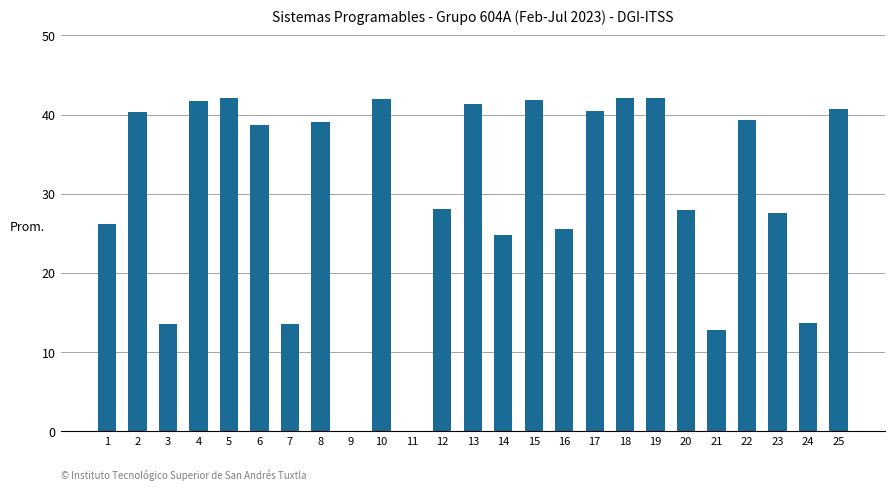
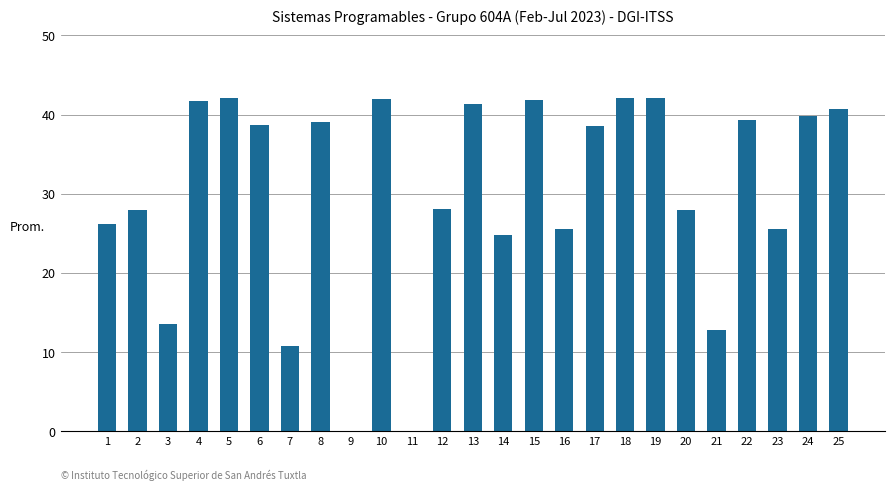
2: 40 -> 28
7: 14 -> 11
17: 40 -> 39
23: 28 -> 26
24: 14 -> 40
